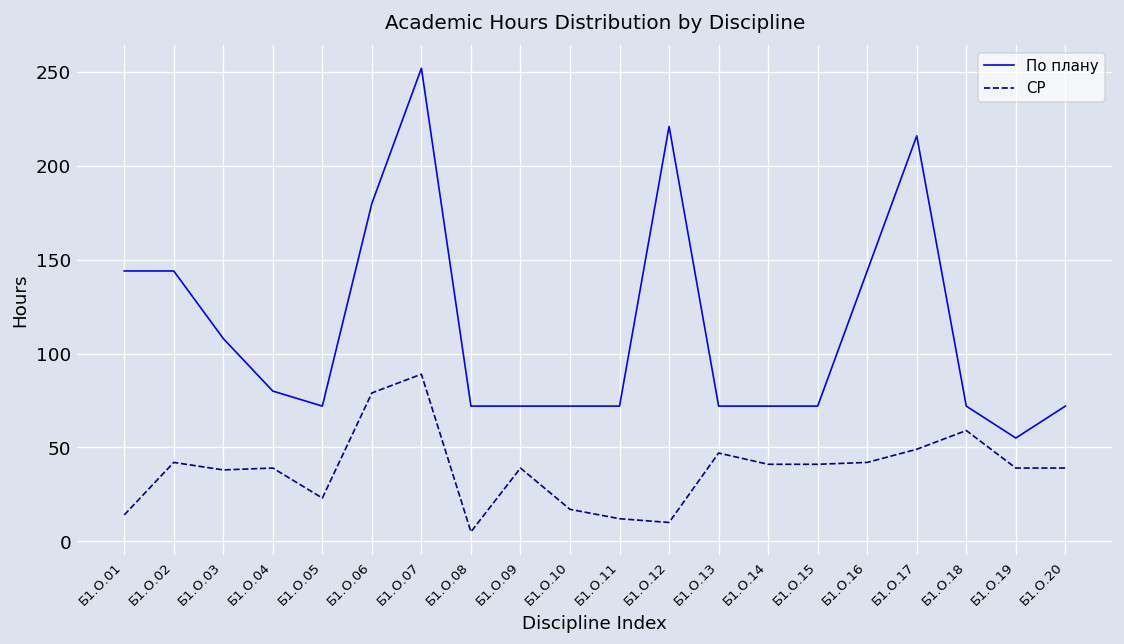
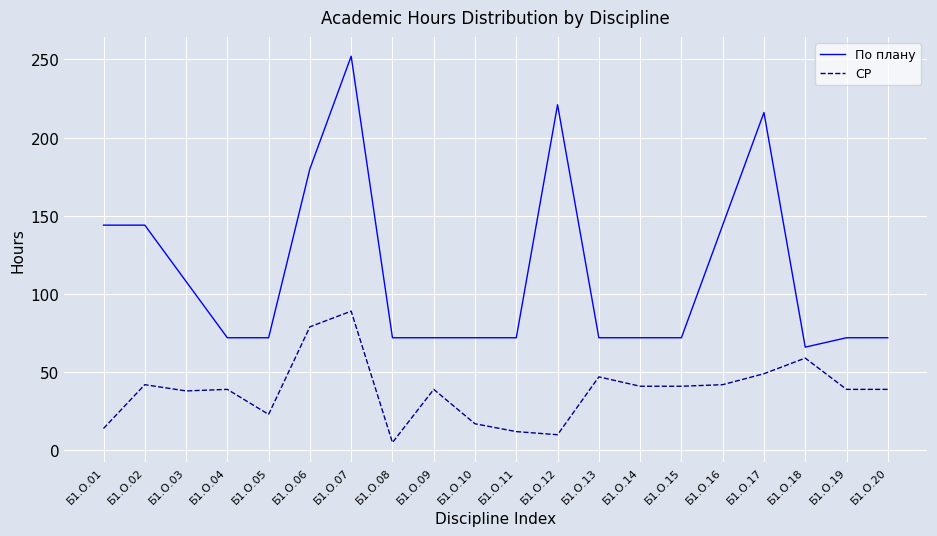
По плану, Б1.О.04: 80 -> 72
По плану, Б1.О.18: 72 -> 66
По плану, Б1.О.19: 55 -> 72
